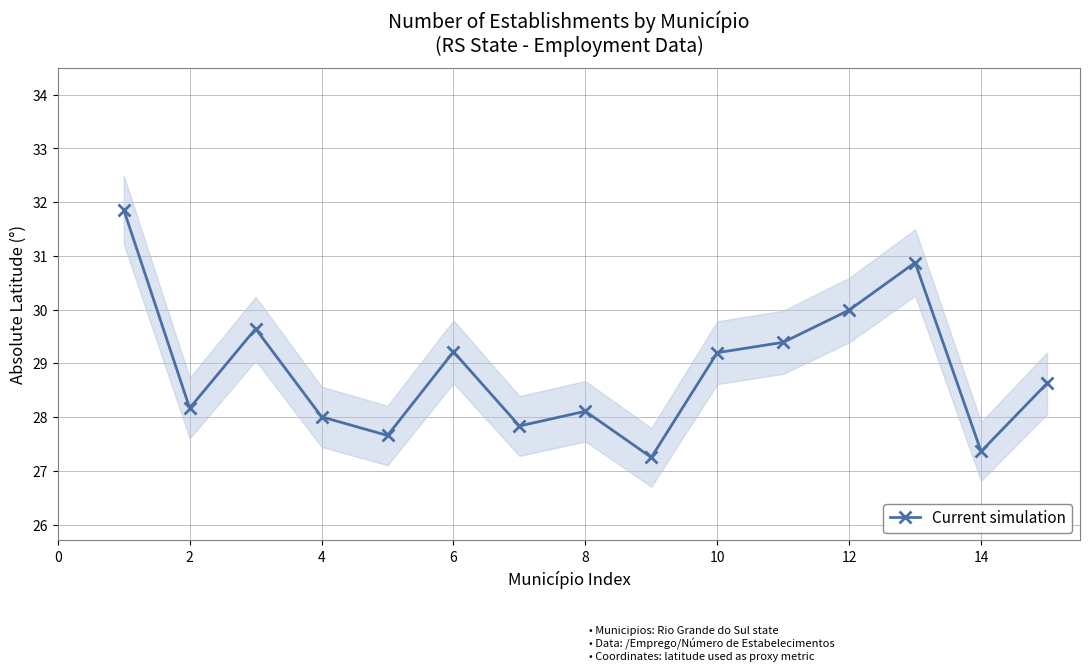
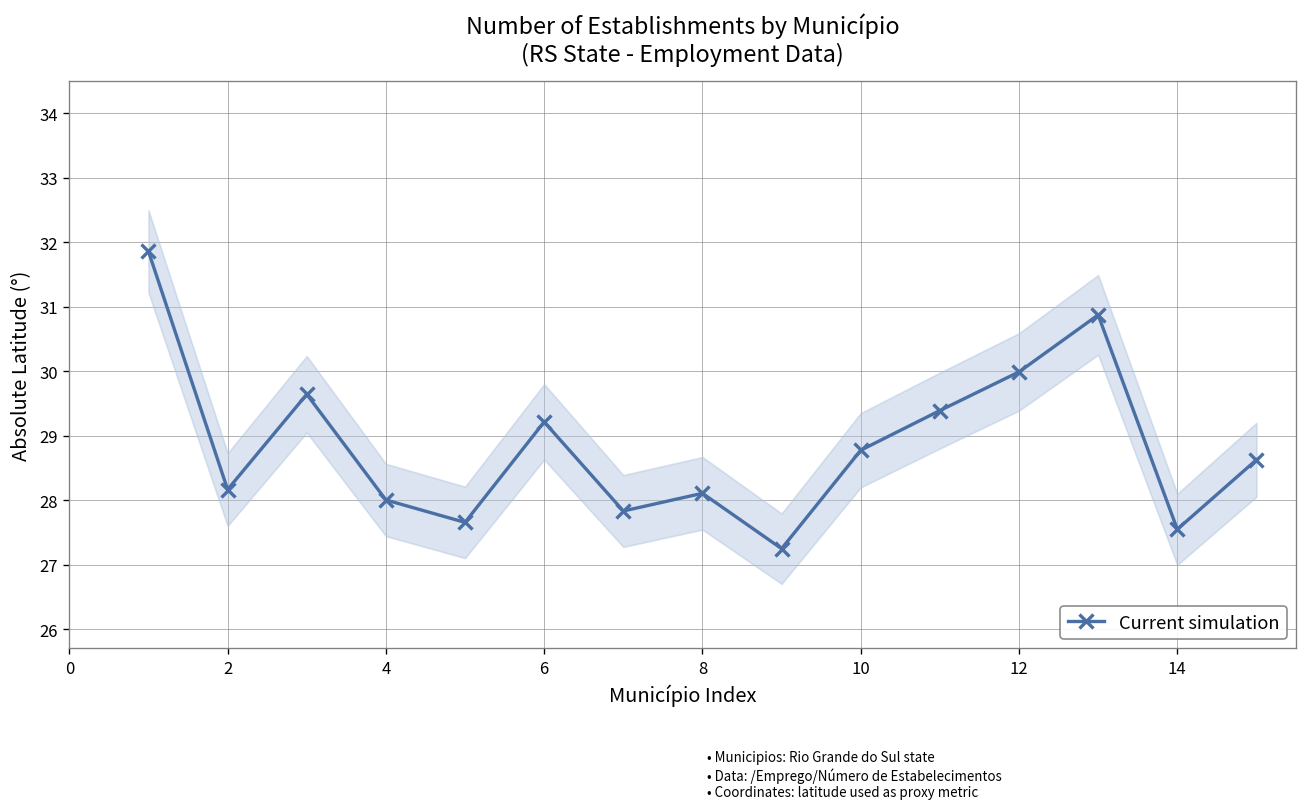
Current simulation, 10: 29.2 -> 28.8
Current simulation, 14: 27.4 -> 27.6
